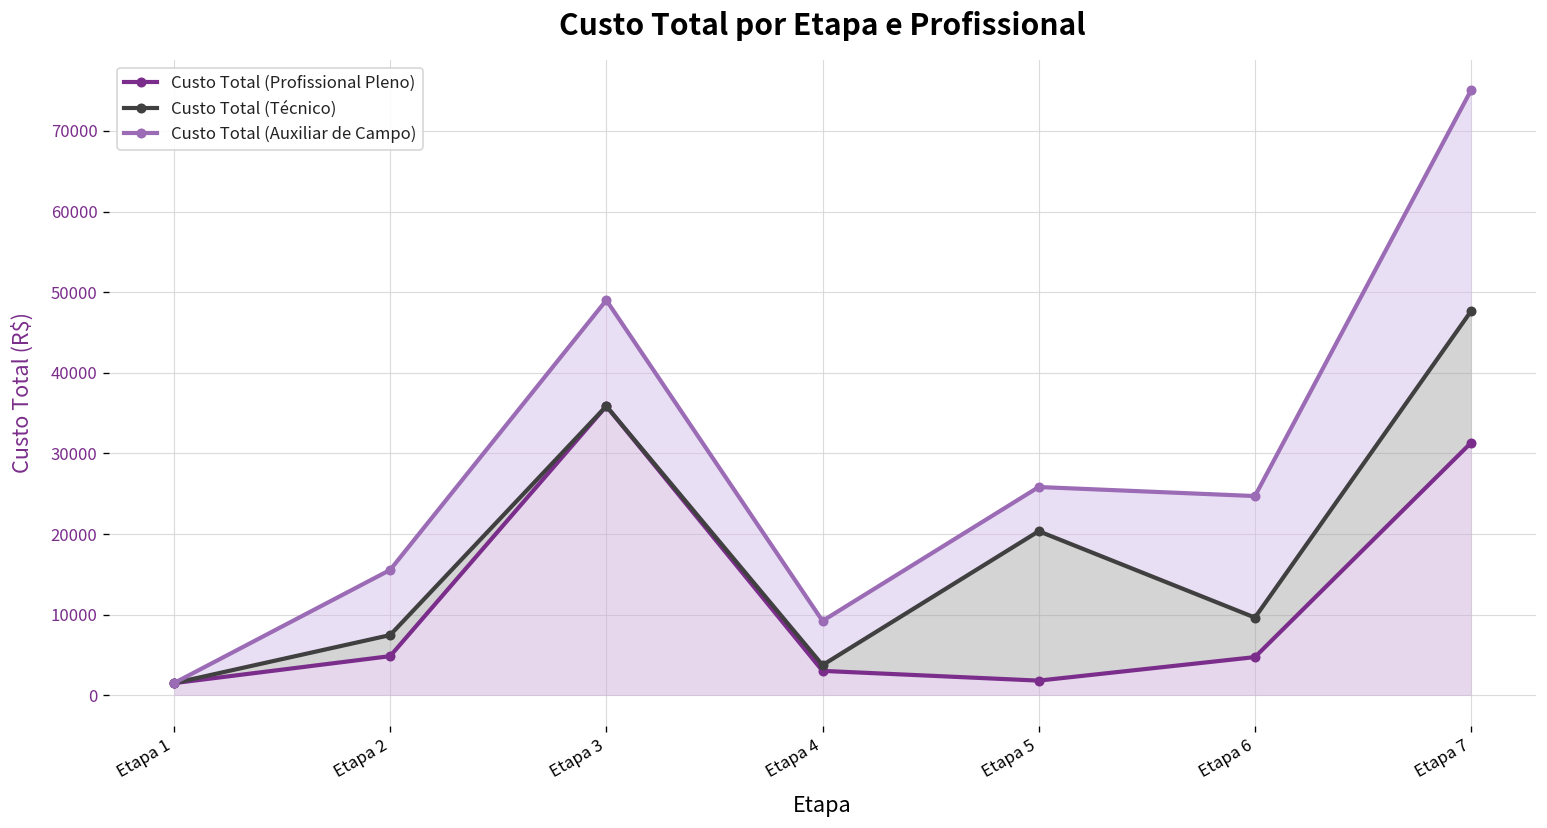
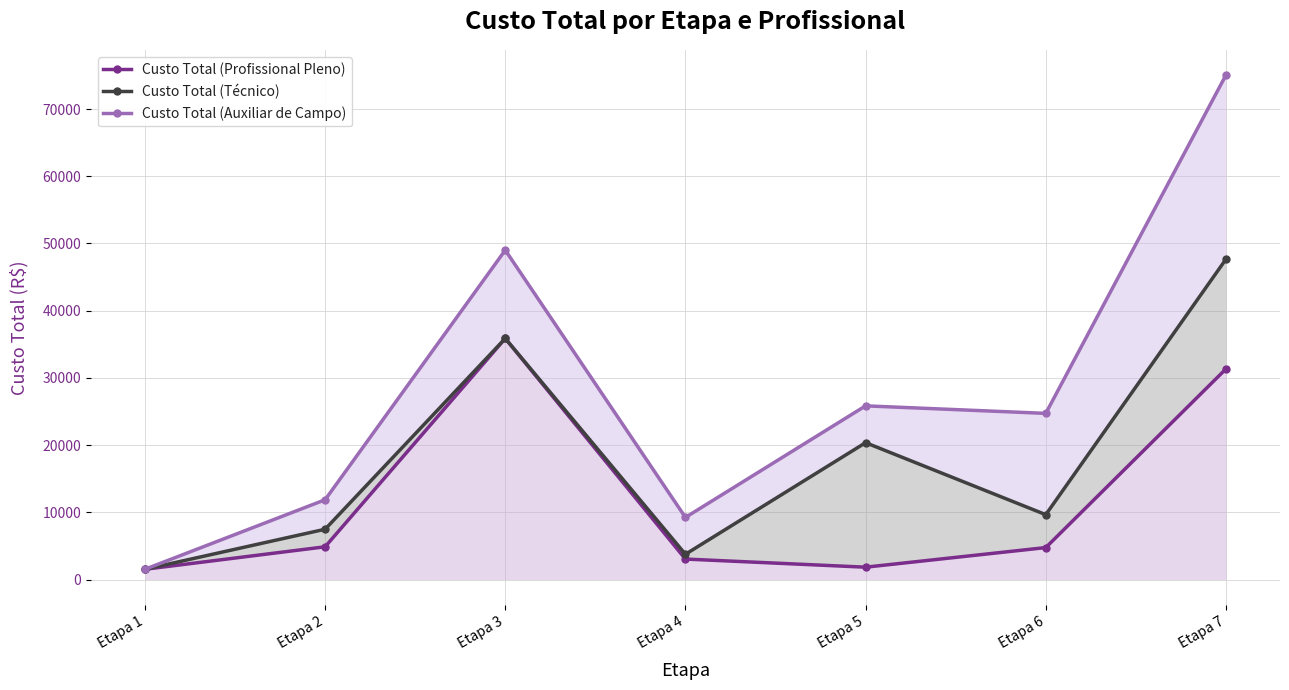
Custo Total (Auxiliar de Campo), Etapa 2: 8000 -> 4000
